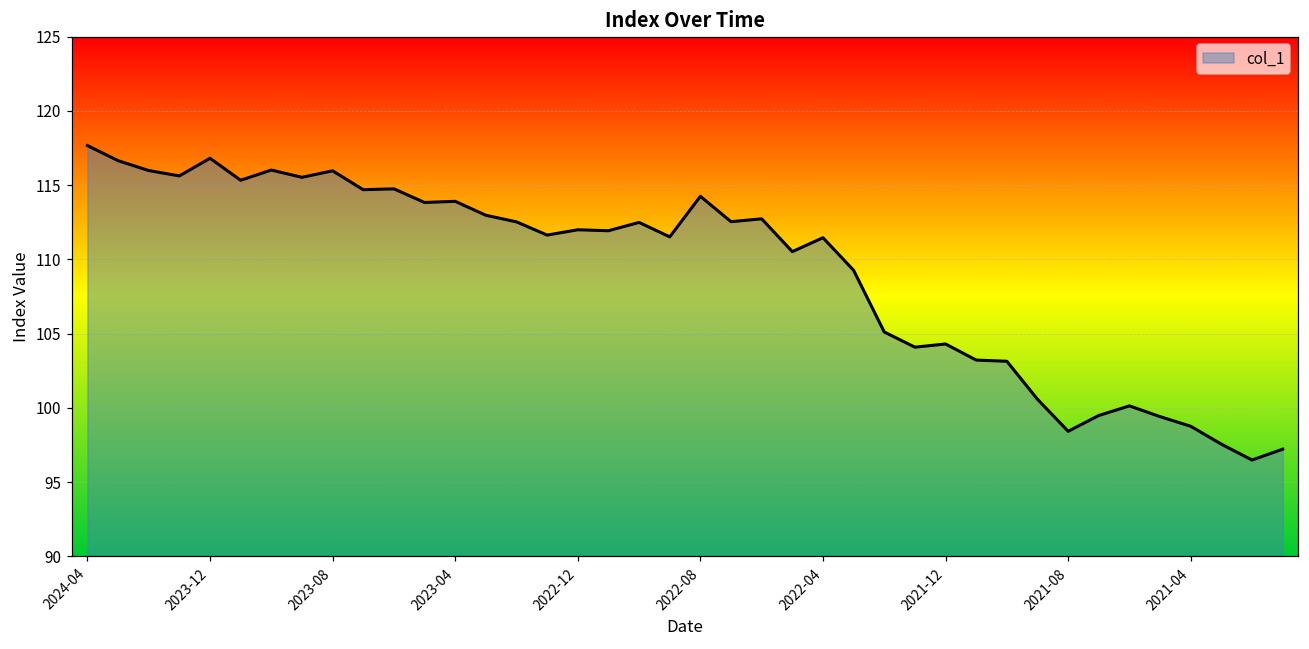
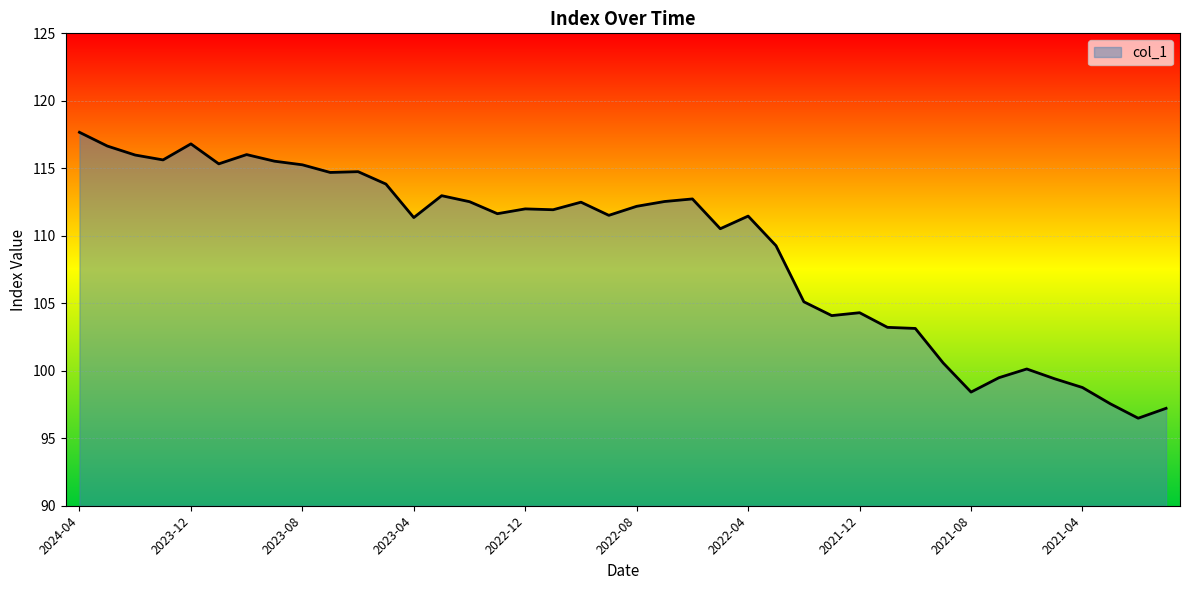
2023-08: 116.0 -> 115.3
2023-04: 113.9 -> 111.4
2022-08: 114.2 -> 112.2
